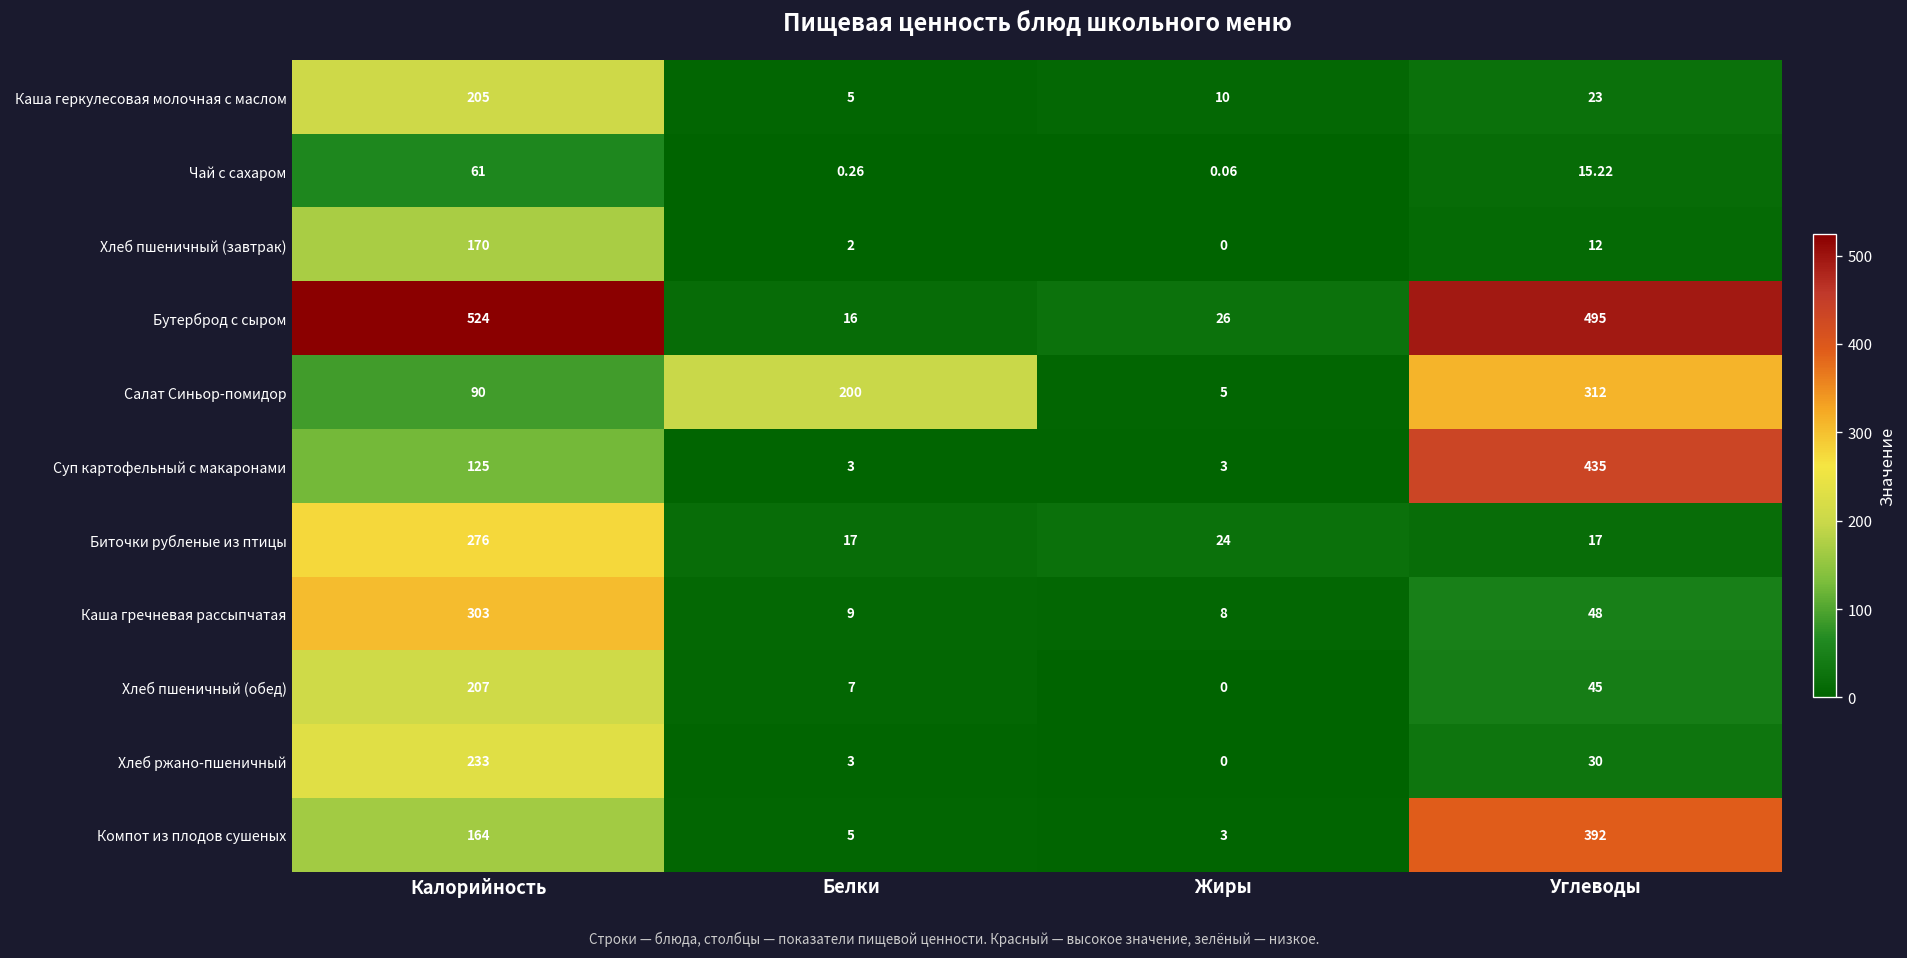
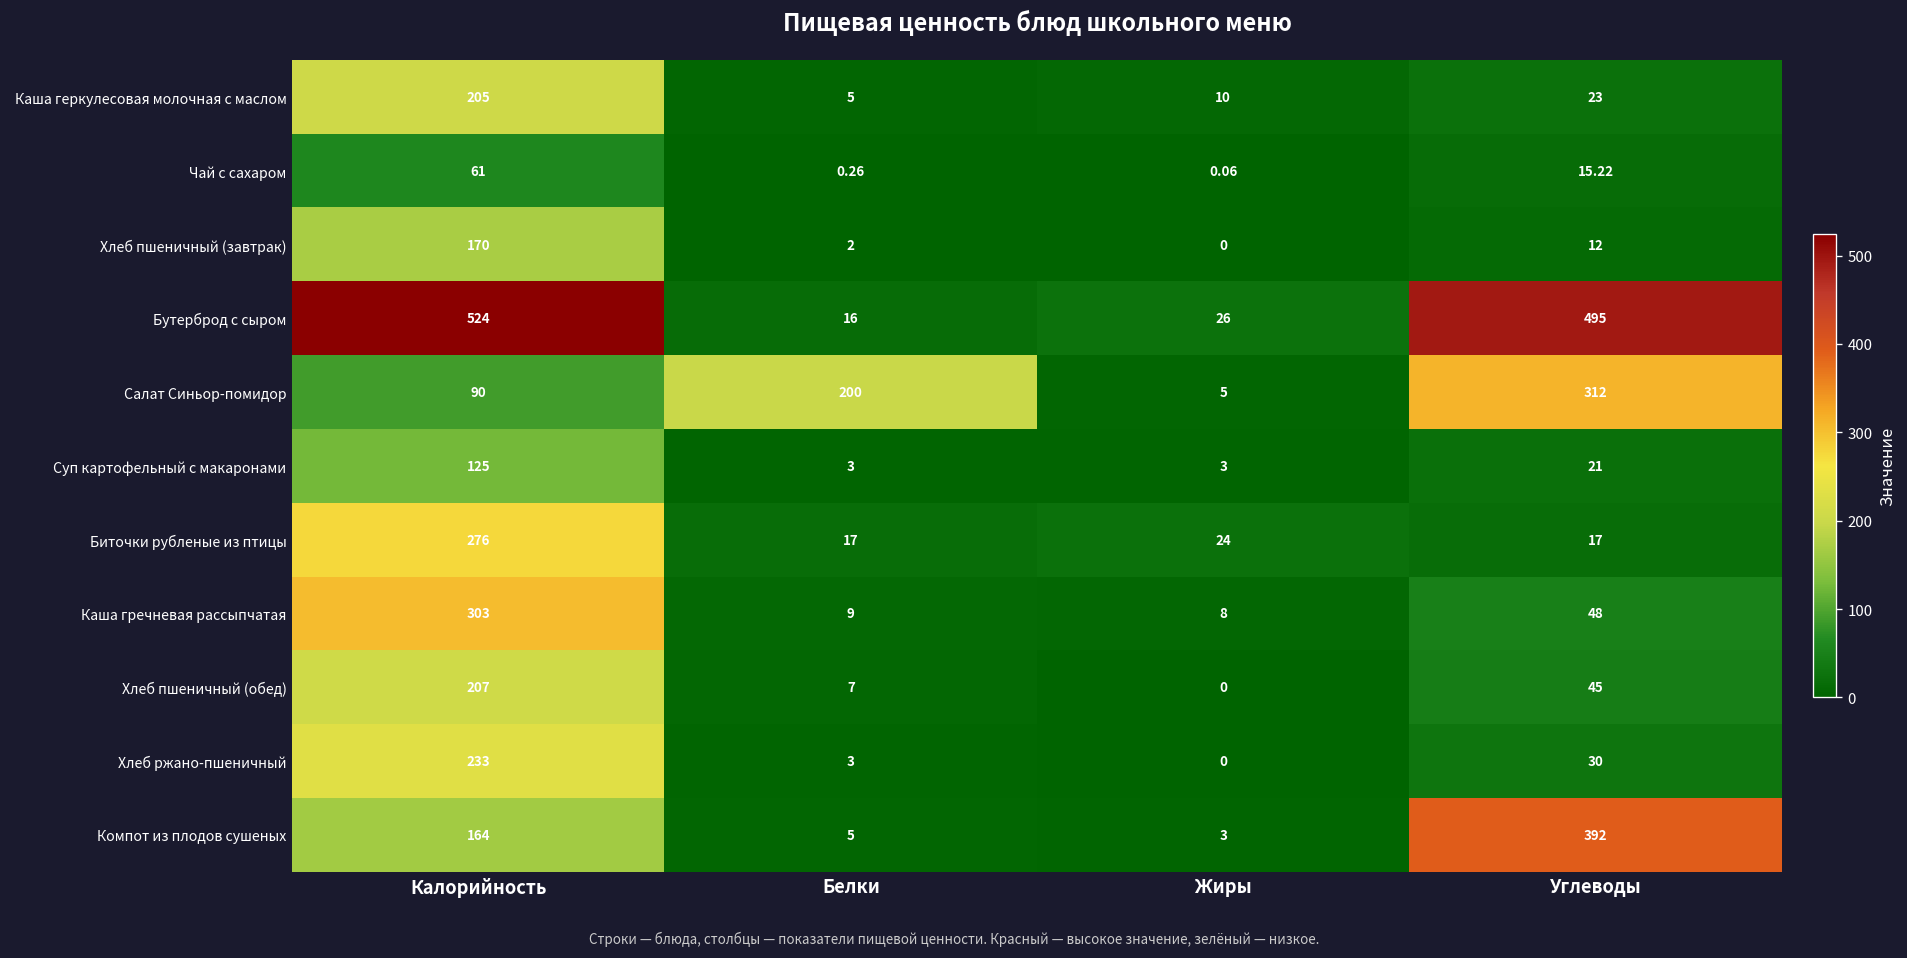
Суп картофельный с макаронами, Углеводы: 435 -> 21
